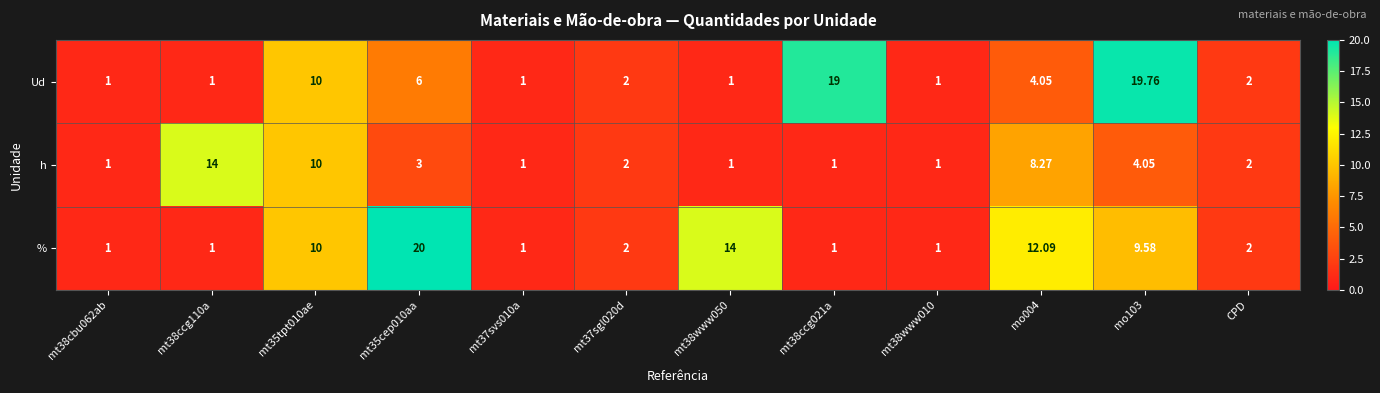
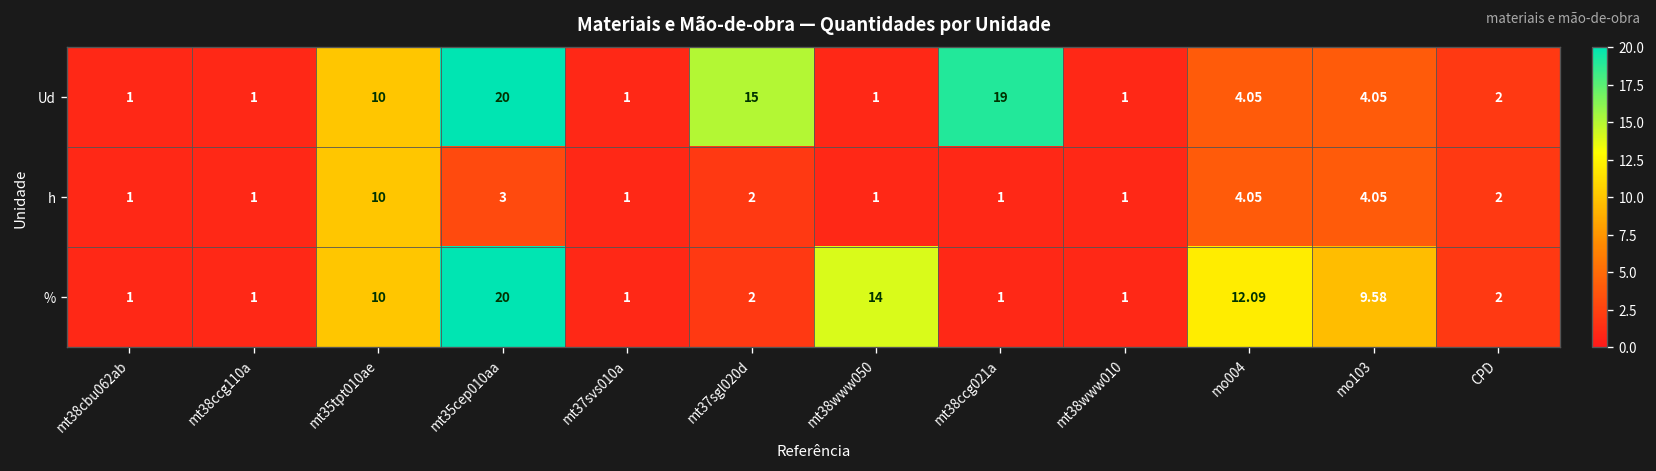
Ud, mt35cep010aa: 6 -> 20
Ud, mt37sgl020d: 2 -> 15
Ud, mo103: 19.76 -> 4.05
h, mt38ccg110a: 14 -> 1
h, mo004: 8.27 -> 4.05
